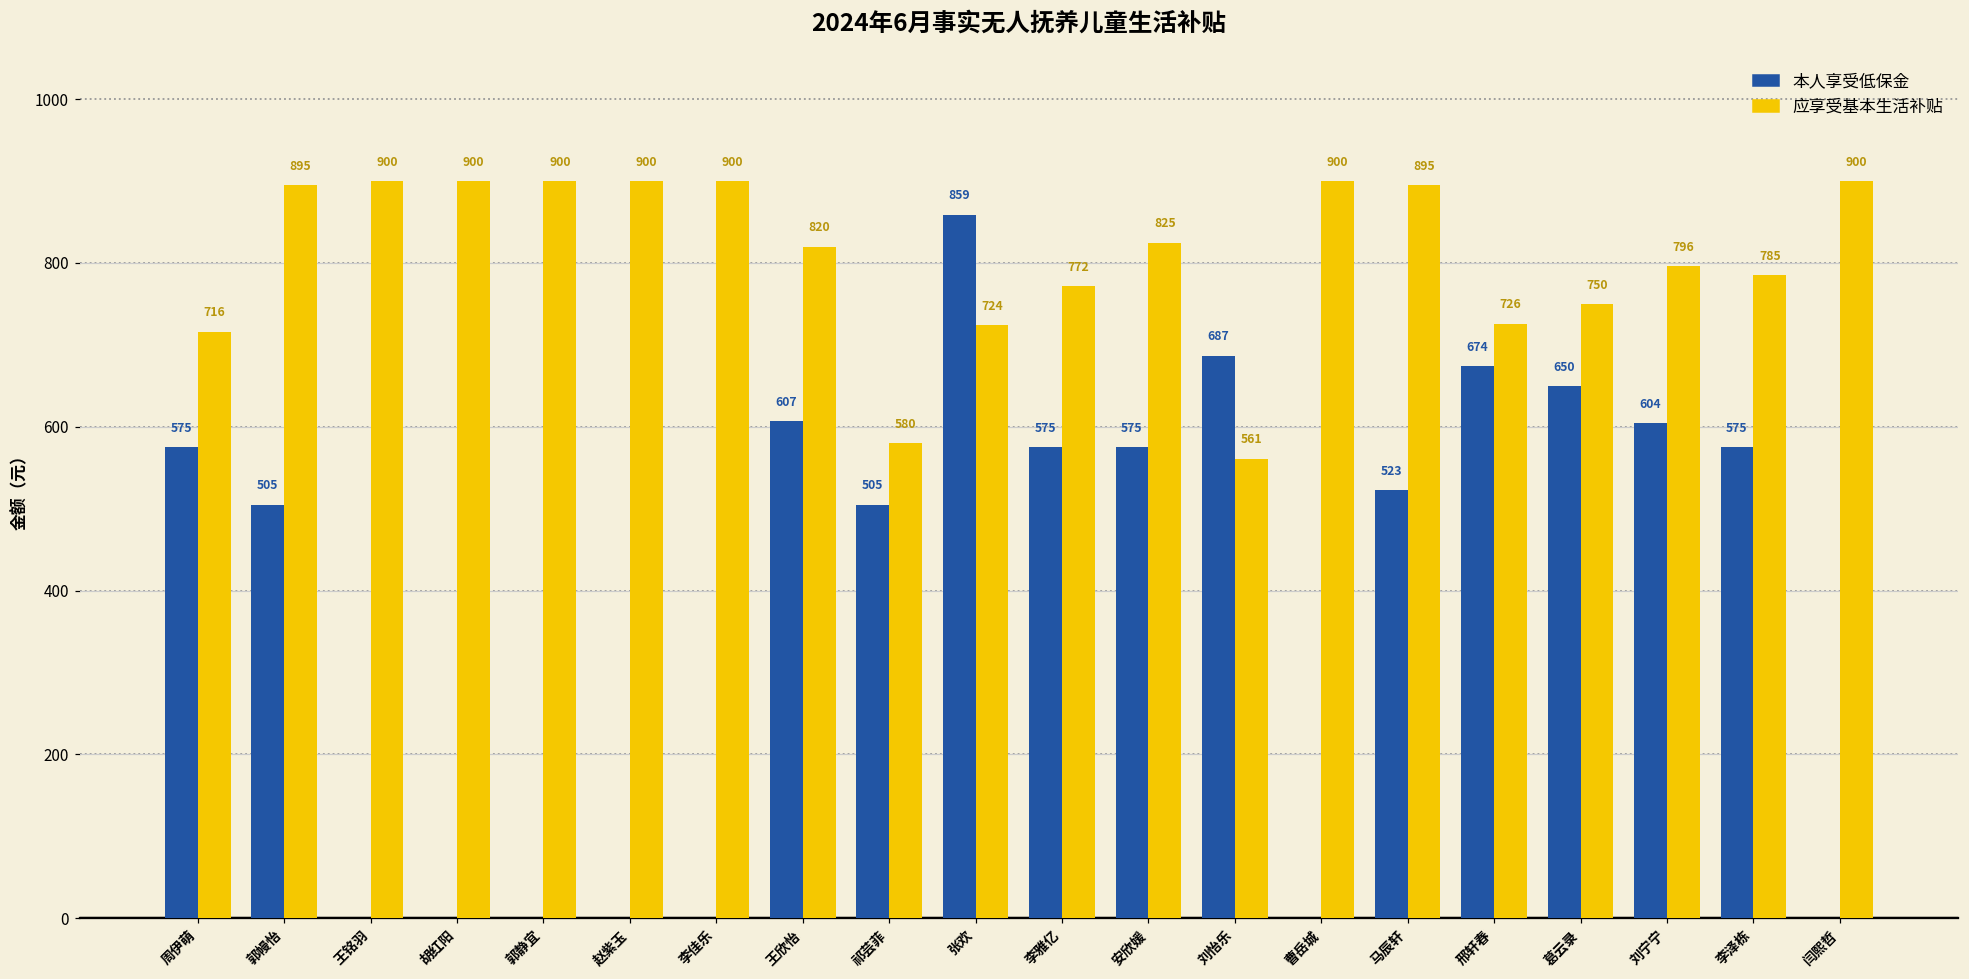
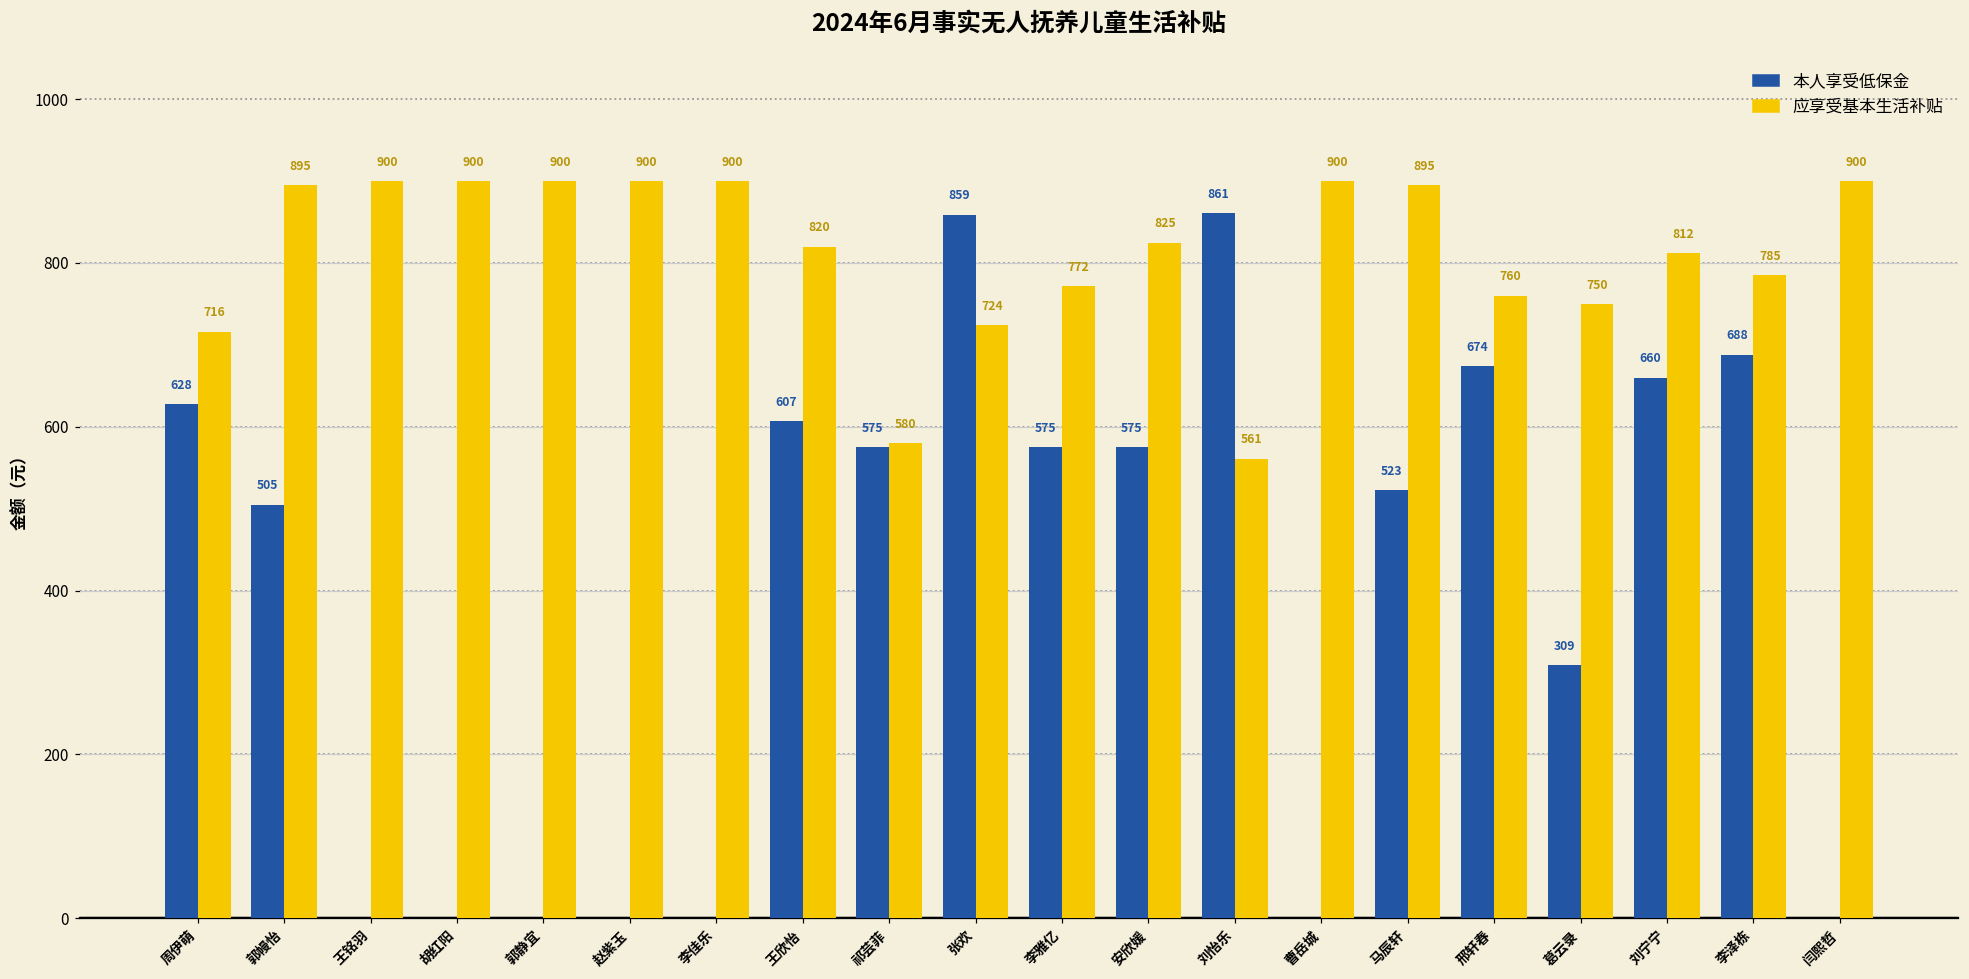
本人享受低保金, 周伊萌: 575 -> 628
本人享受低保金, 祁芸菲: 505 -> 575
本人享受低保金, 刘怡乐: 687 -> 861
应享受基本生活补贴, 邢轩春: 726 -> 760
本人享受低保金, 葛云录: 650 -> 309
本人享受低保金, 刘宁宁: 604 -> 660
应享受基本生活补贴, 刘宁宁: 796 -> 812
本人享受低保金, 李泽栋: 575 -> 688
